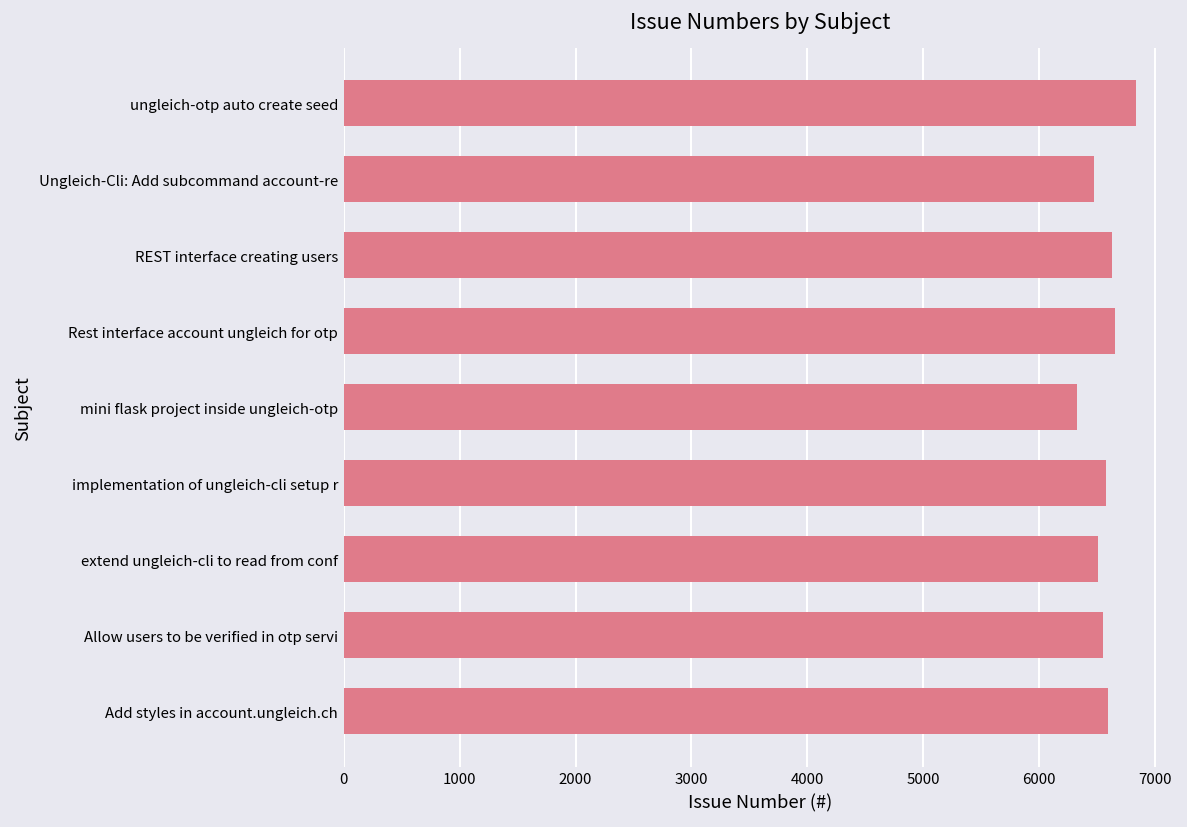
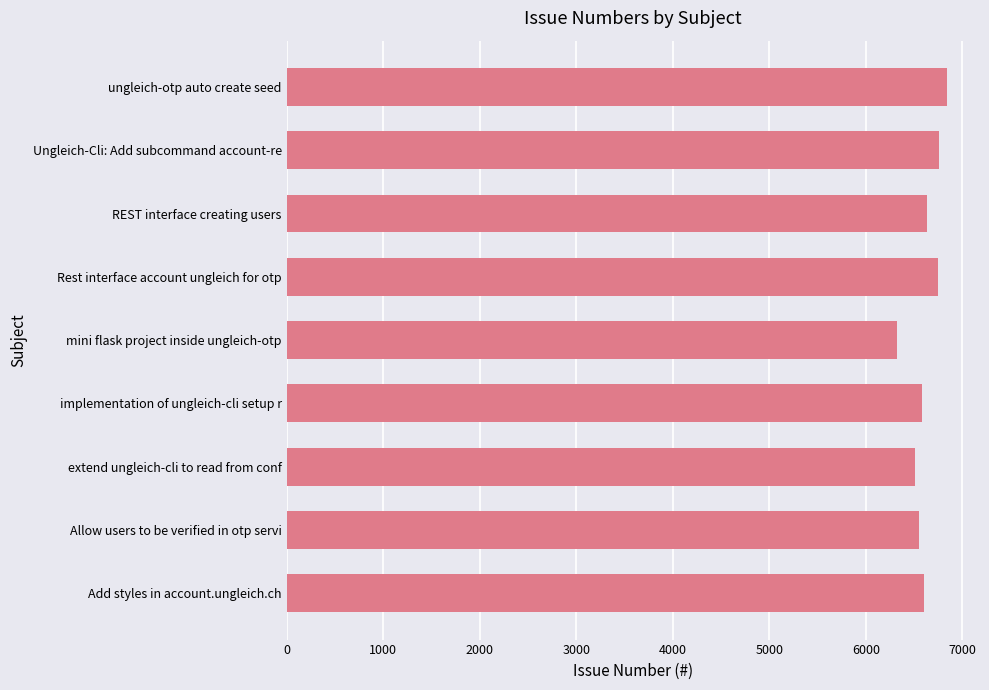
Ungleich-Cli: Add subcommand account-re: 6500 -> 6800
Rest interface account ungleich for otp: 6700 -> 6800
